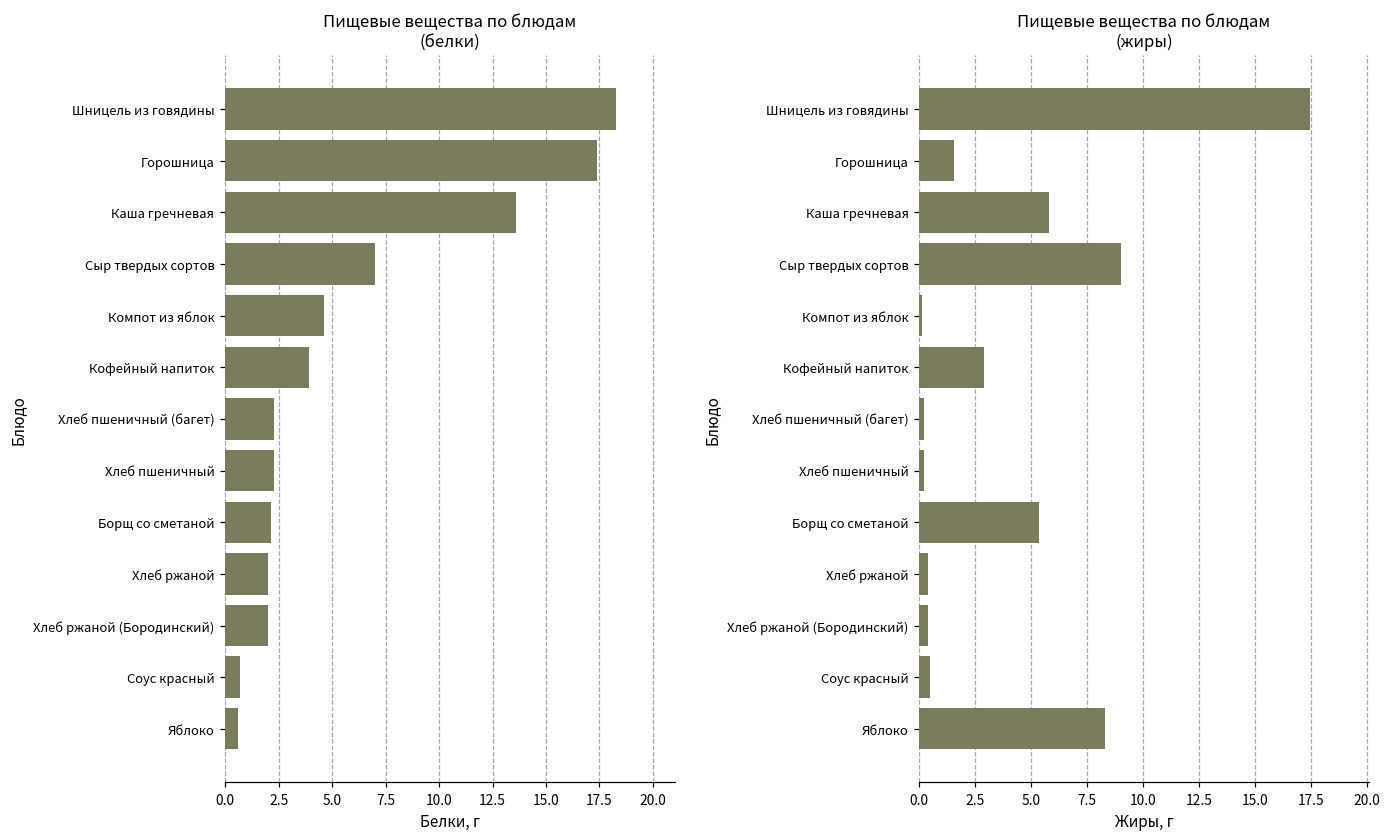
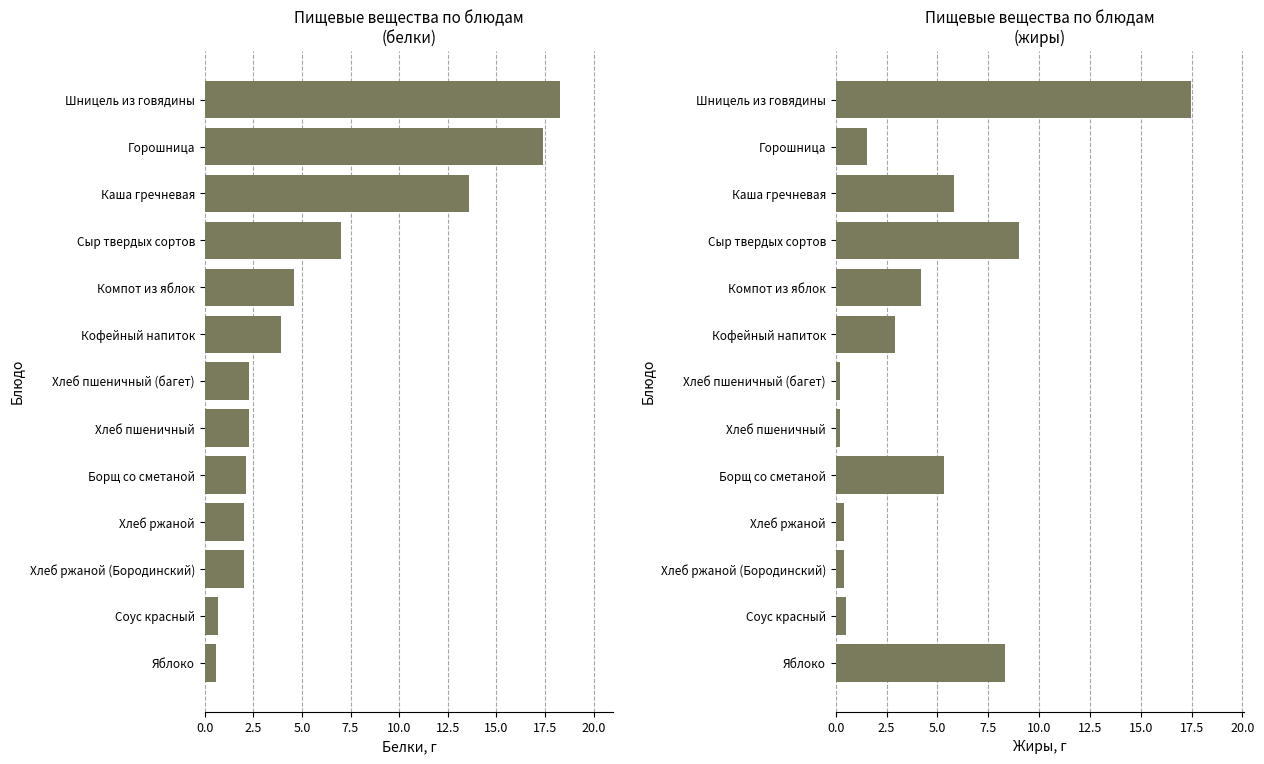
Пищевые вещества по блюдам (жиры), Компот из яблок: 0.1 -> 4.2
